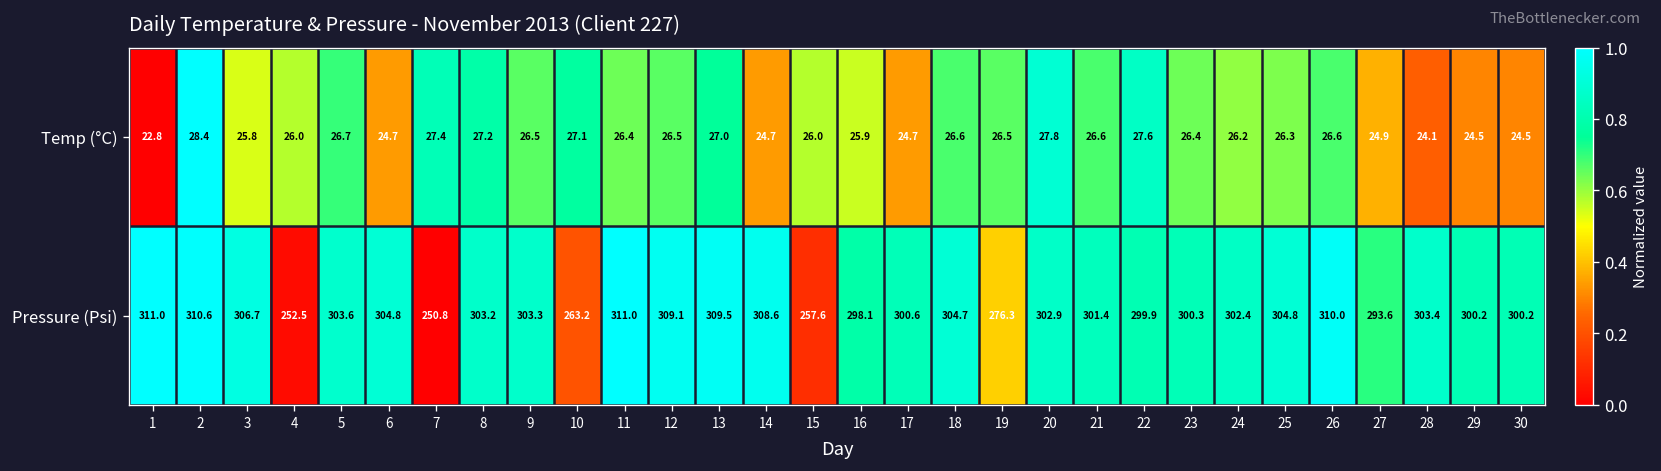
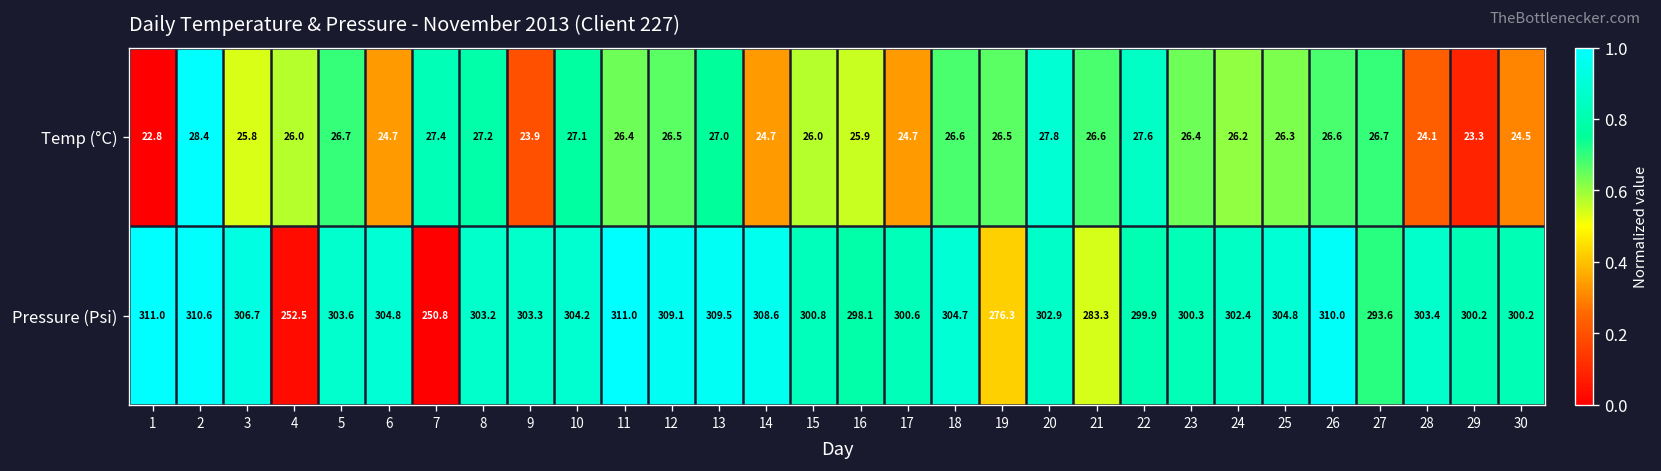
Temp (°C), 9: 26.5 -> 23.9
Temp (°C), 27: 24.9 -> 26.7
Temp (°C), 29: 24.5 -> 23.3
Pressure (Psi), 10: 263.2 -> 304.2
Pressure (Psi), 15: 257.6 -> 300.8
Pressure (Psi), 21: 301.4 -> 283.3
